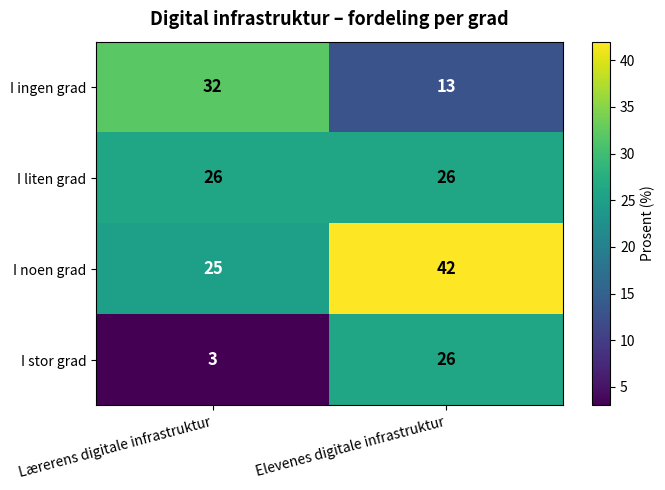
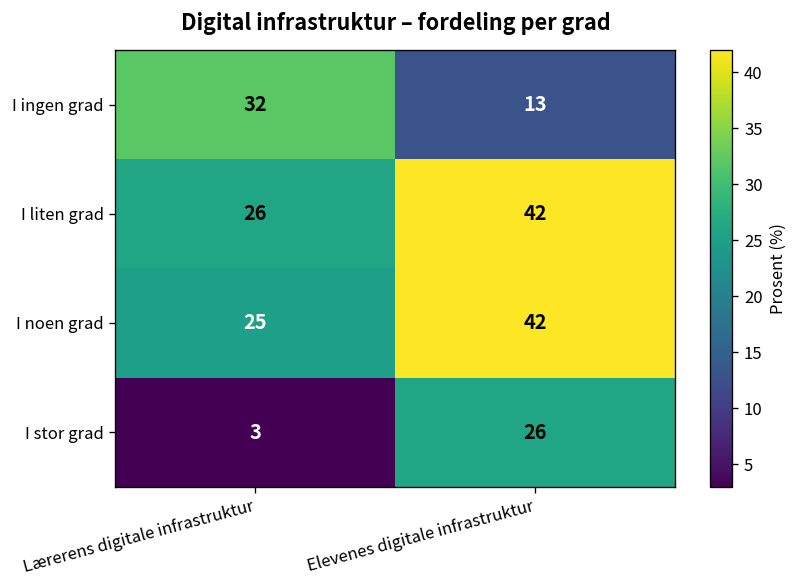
I liten grad, Elevenes digitale infrastruktur: 26 -> 42
